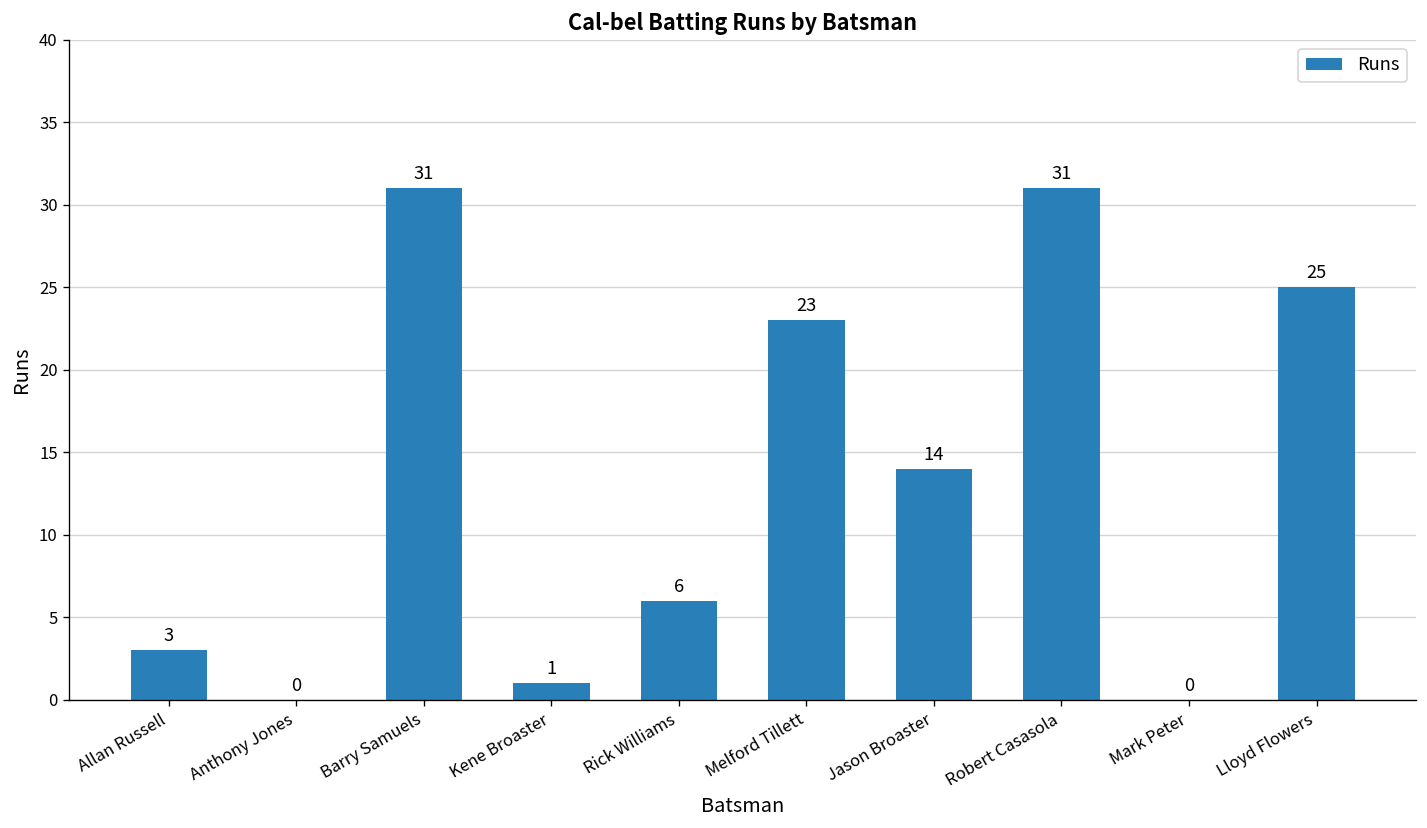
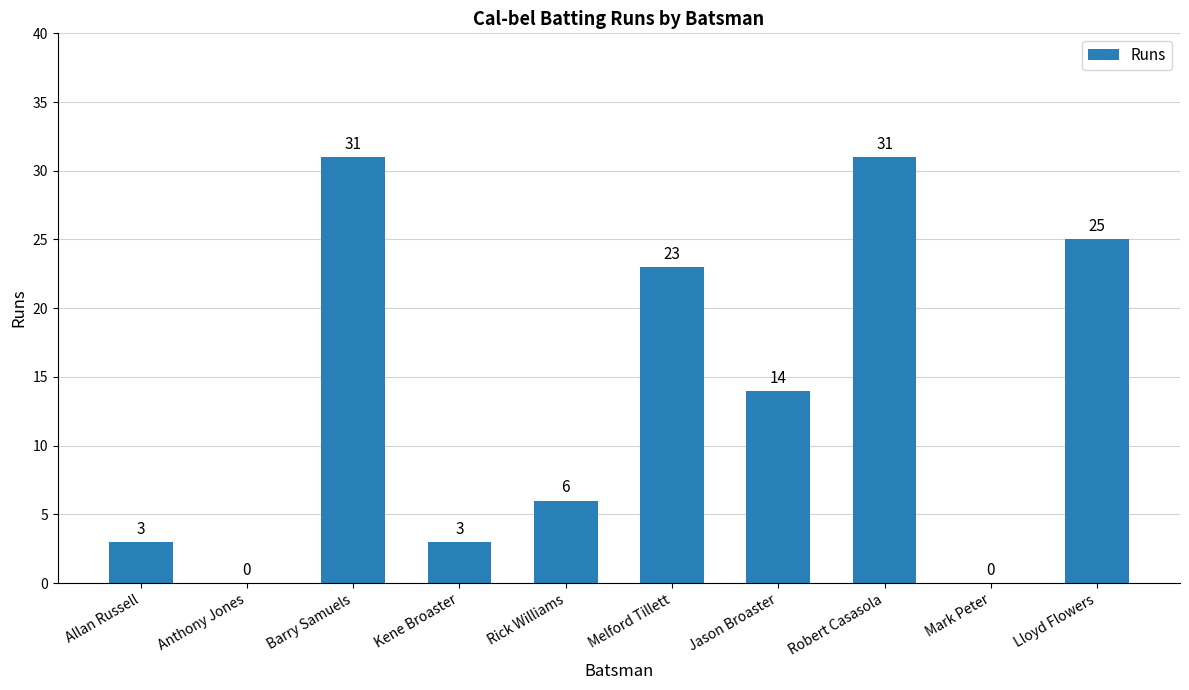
Kene Broaster: 1 -> 3
